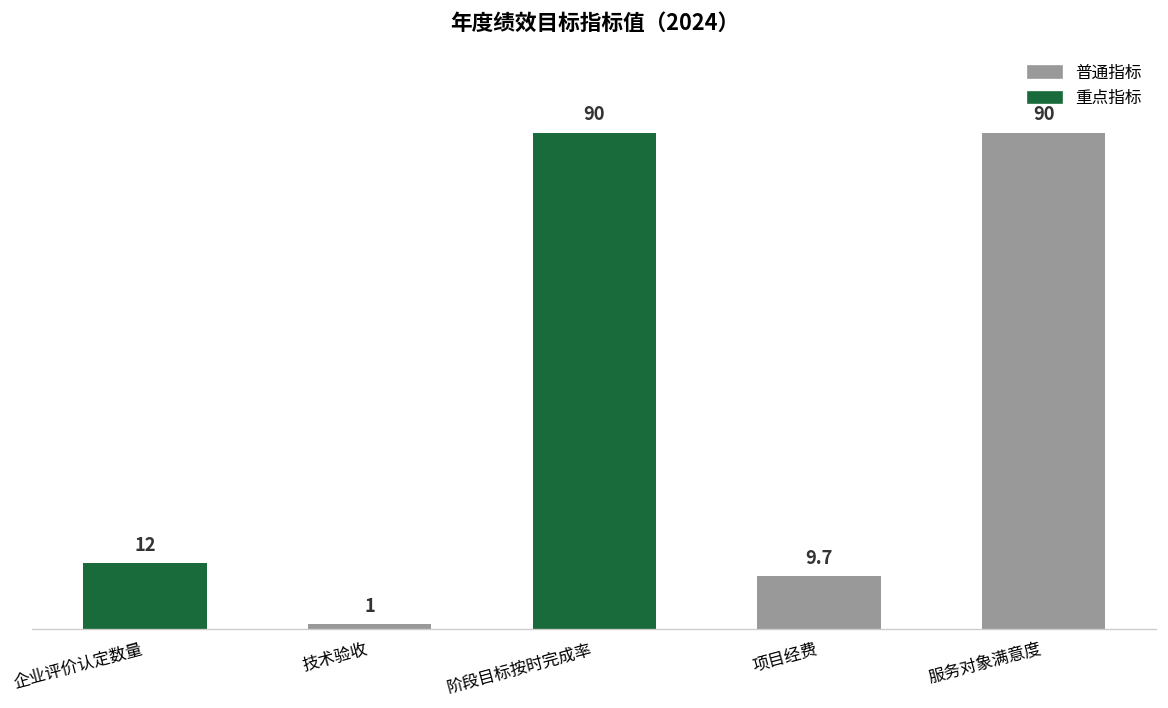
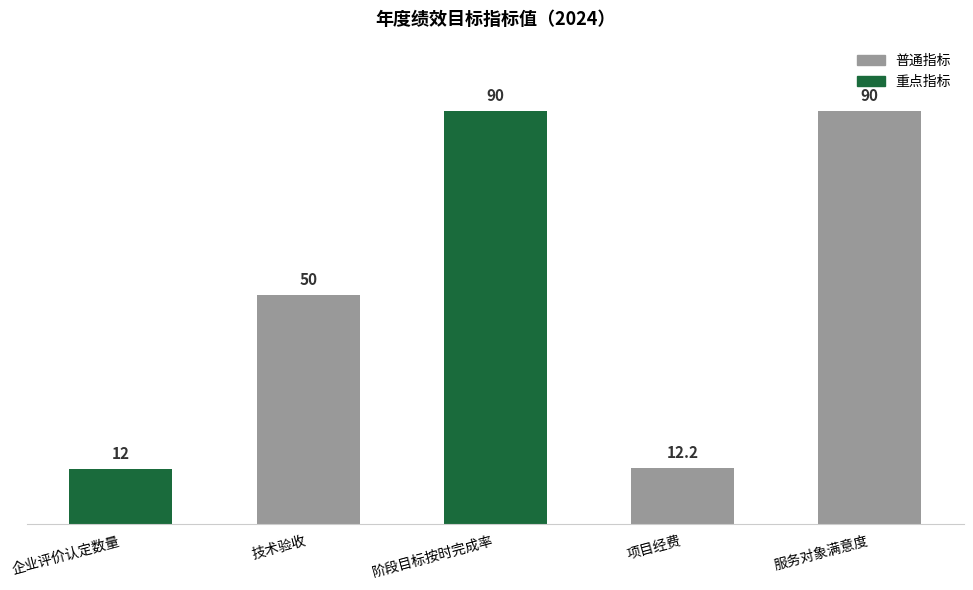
技术验收: 1 -> 50
项目经费: 9.7 -> 12.2
